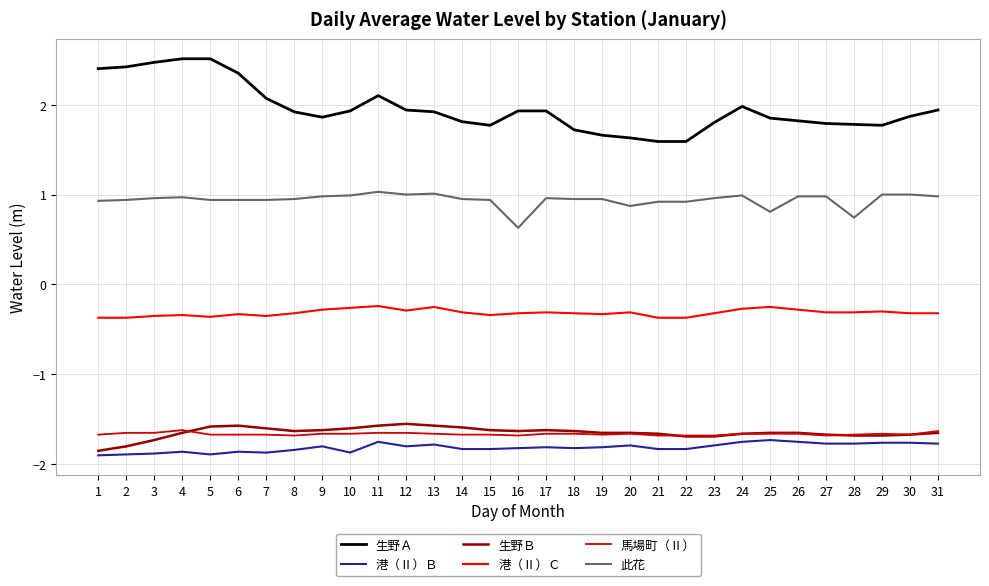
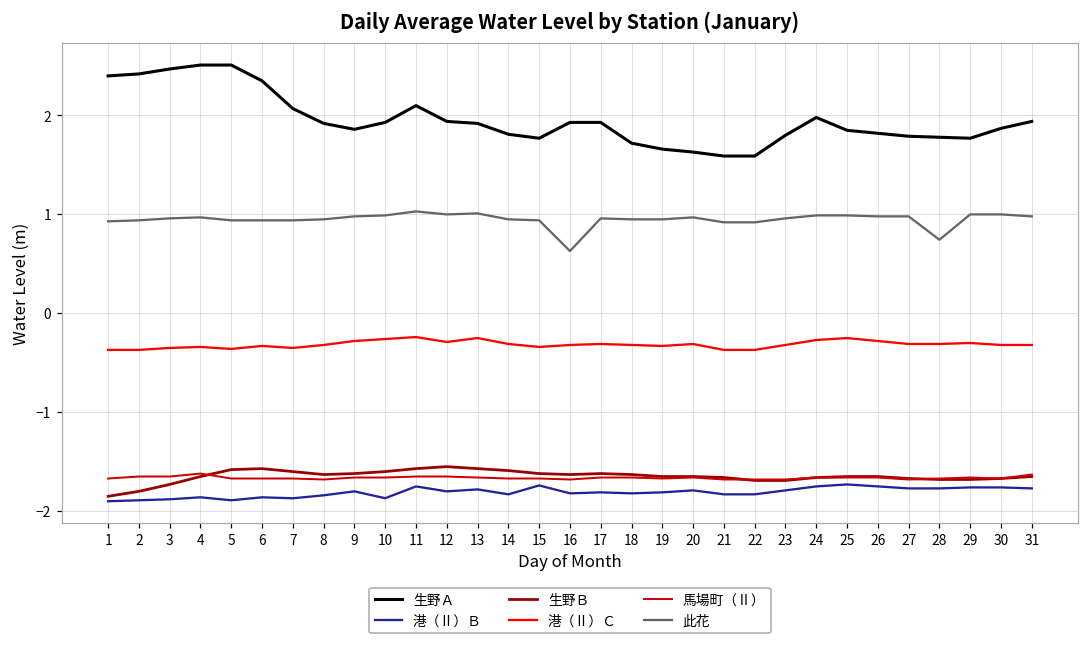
港（Ⅱ）Ｂ, 15: -1.8 -> -1.7
此花, 20: 0.9 -> 1.0
此花, 25: 0.8 -> 1.0
